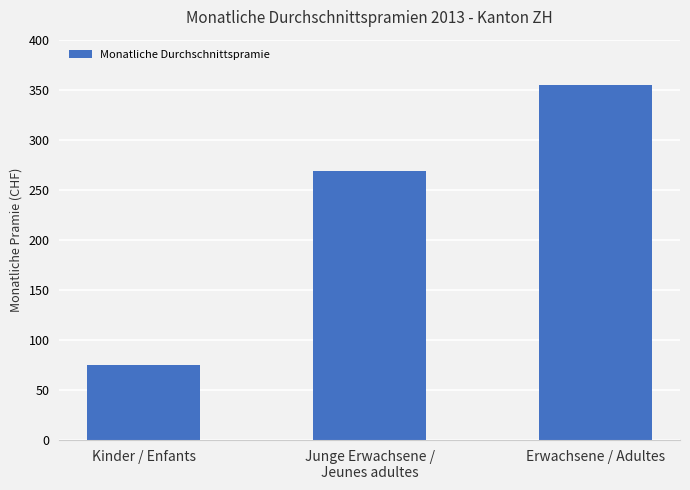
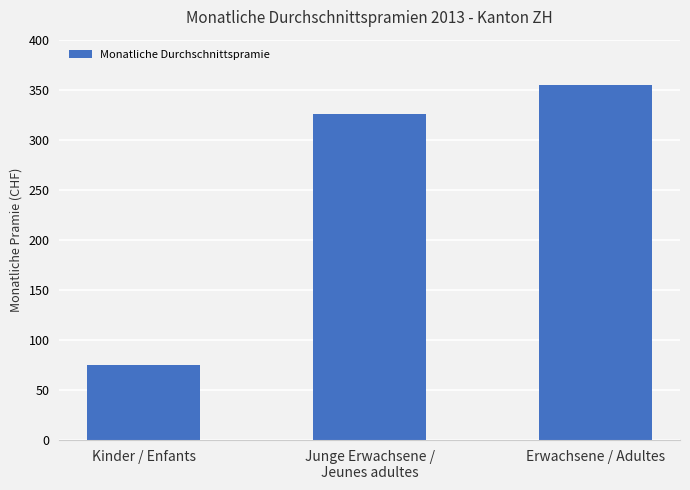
Junge Erwachsene / Jeunes adultes: 269 -> 326
